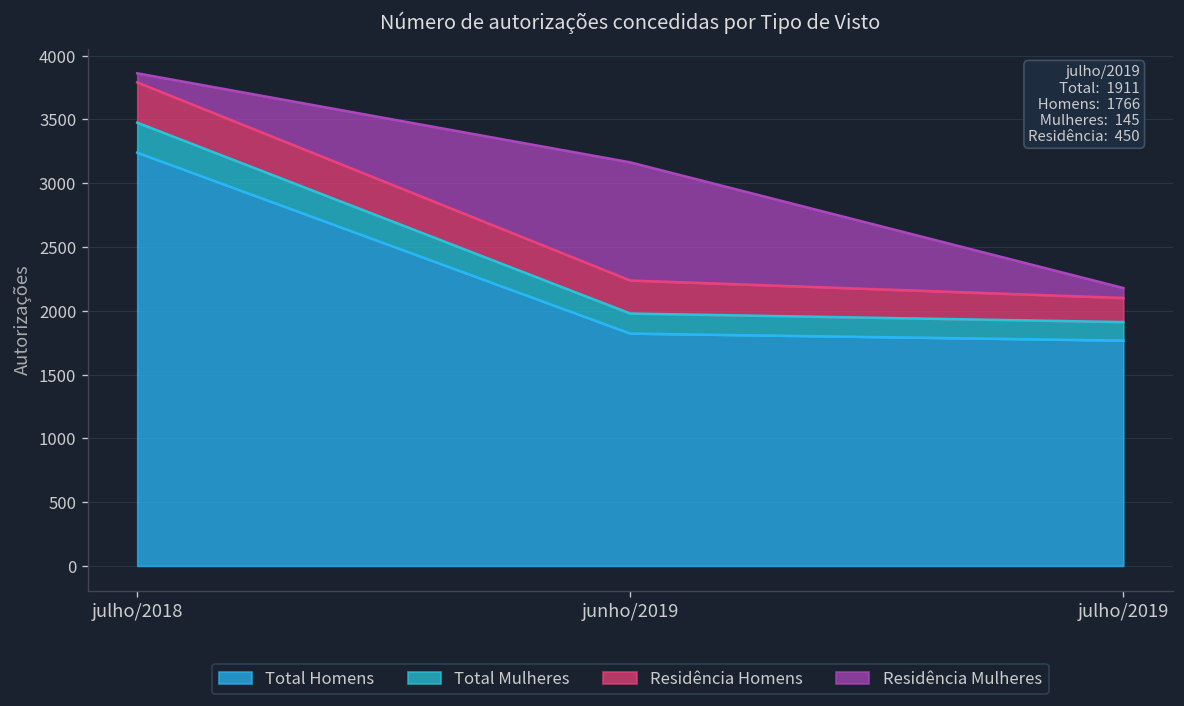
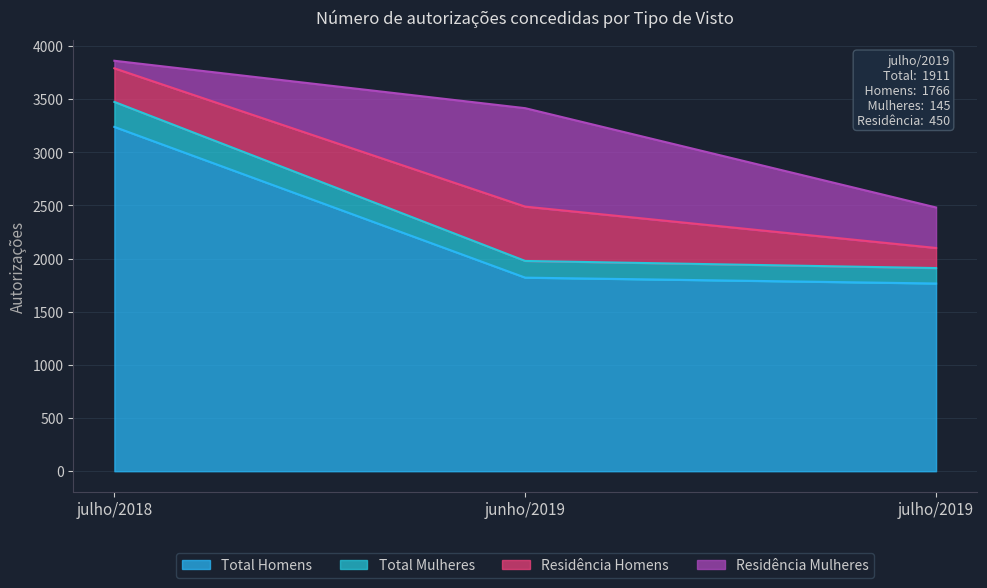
Residência Homens, junho/2019: 260 -> 510
Residência Mulheres, julho/2019: 80 -> 380
